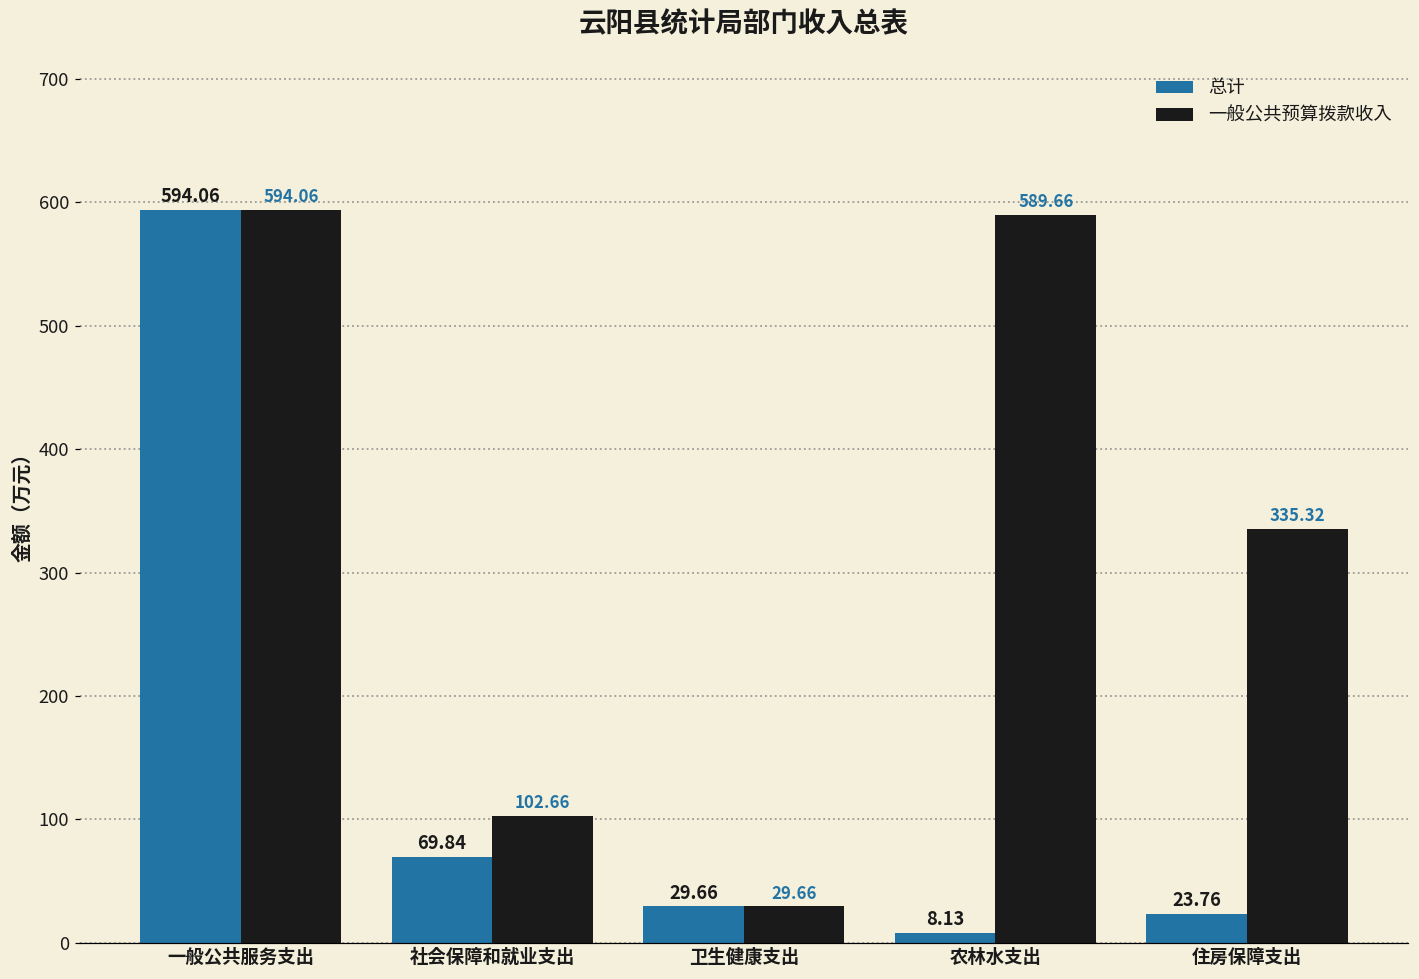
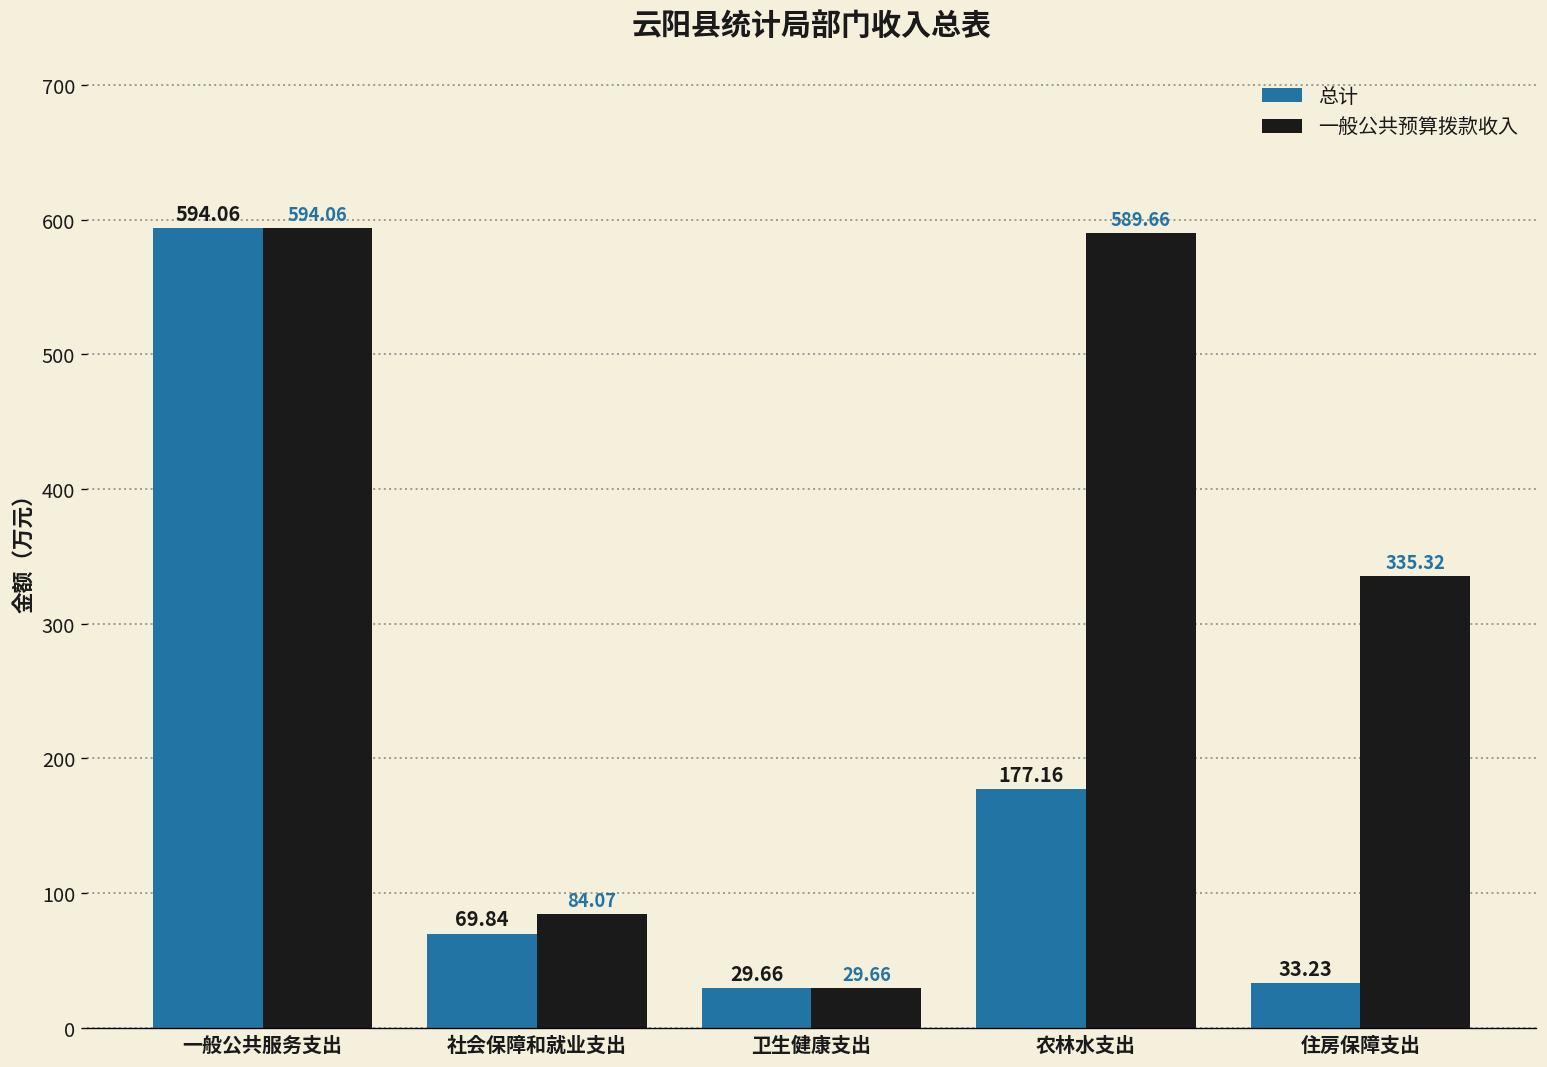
一般公共预算拨款收入, 社会保障和就业支出: 102.66 -> 84.07
总计, 农林水支出: 8.13 -> 177.16
总计, 住房保障支出: 23.76 -> 33.23
